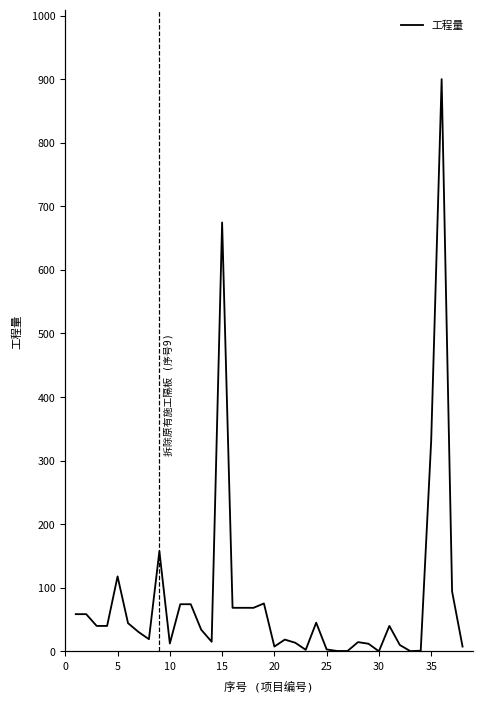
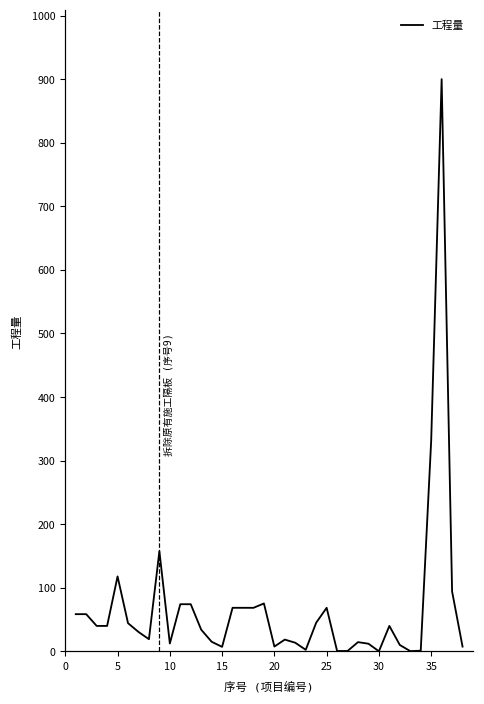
15: 670 -> 10
25: 0 -> 70
